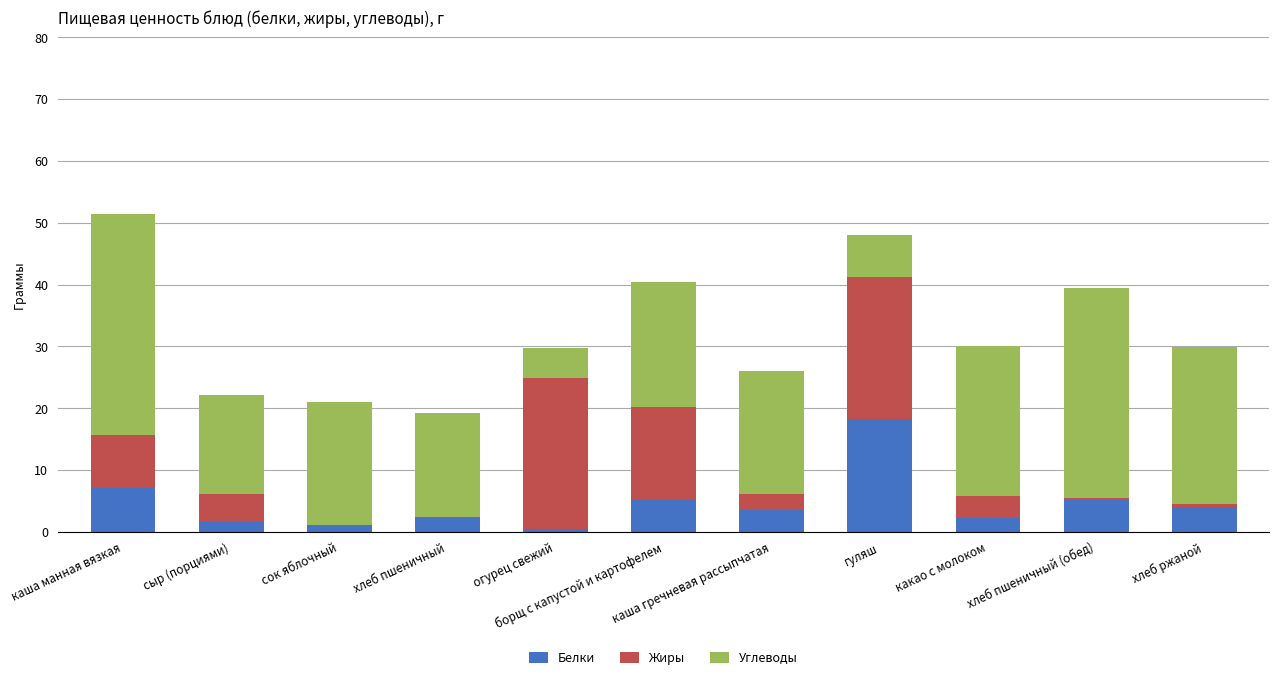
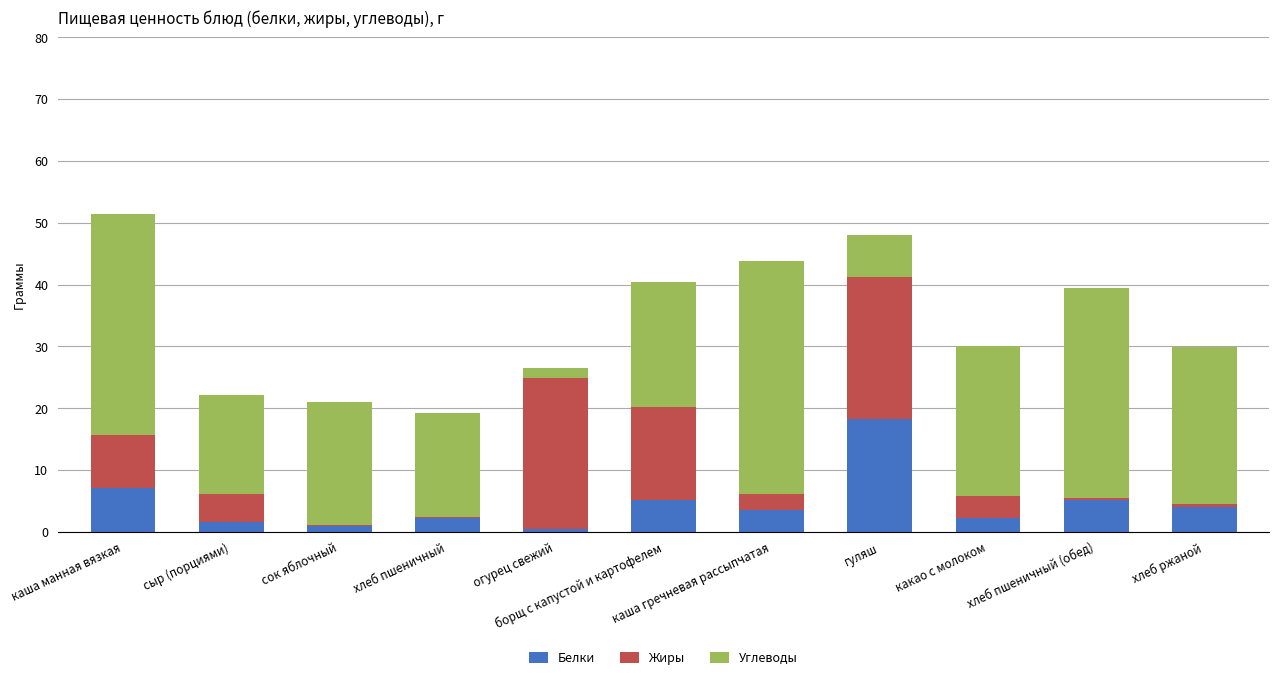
Углеводы, огурец свежий: 5 -> 2
Углеводы, каша гречневая рассыпчатая: 20 -> 38
